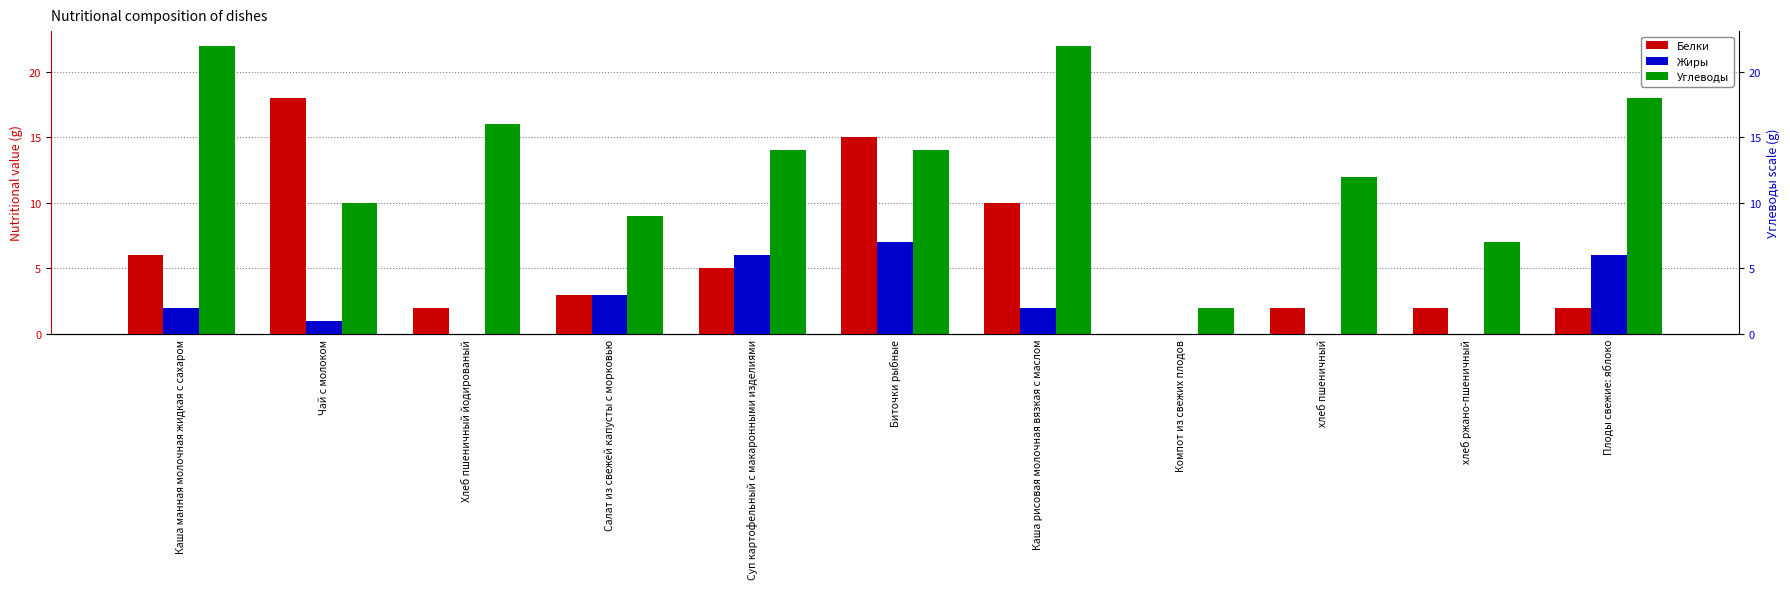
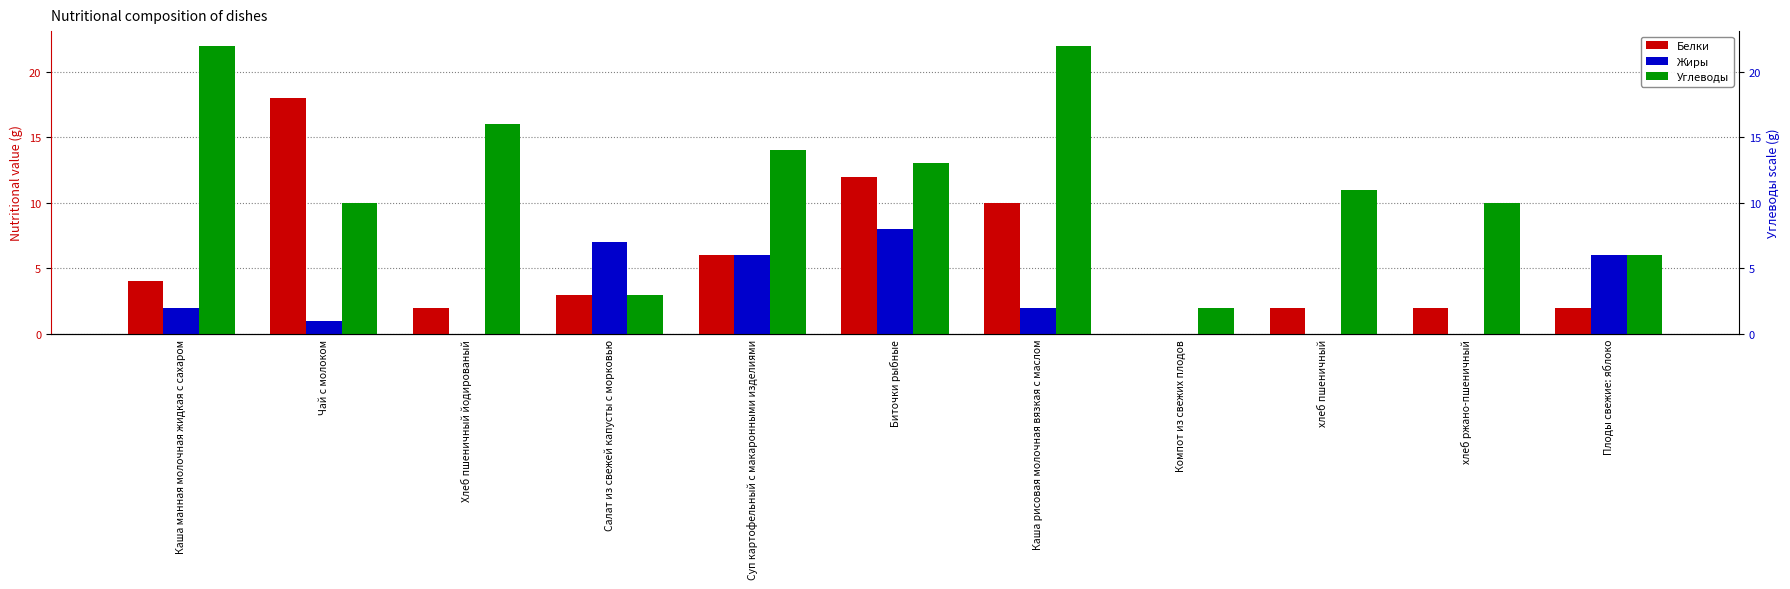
Белки, Каша манная молочная жидкая с сахаром: 6 -> 4
Жиры, Салат из свежей капусты с морковью: 3 -> 7
Углеводы, Салат из свежей капусты с морковью: 9 -> 3
Белки, Суп картофельный с макаронными изделиями: 5 -> 6
Белки, Биточки рыбные: 15 -> 12
Жиры, Биточки рыбные: 7 -> 8
Углеводы, Биточки рыбные: 14 -> 13
Углеводы, хлеб пшеничный: 12 -> 11
Углеводы, хлеб ржано-пшеничный: 7 -> 10
Углеводы, Плоды свежие: яблоко: 18 -> 6
